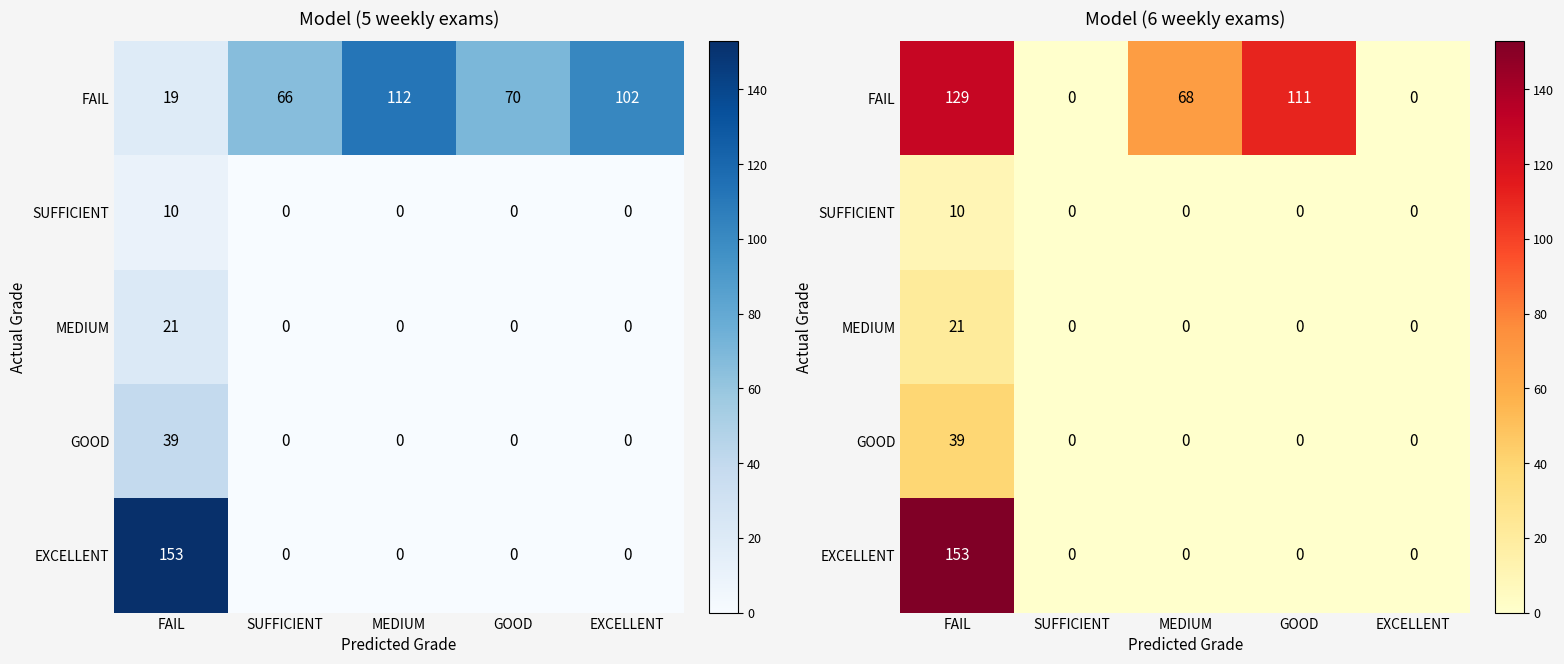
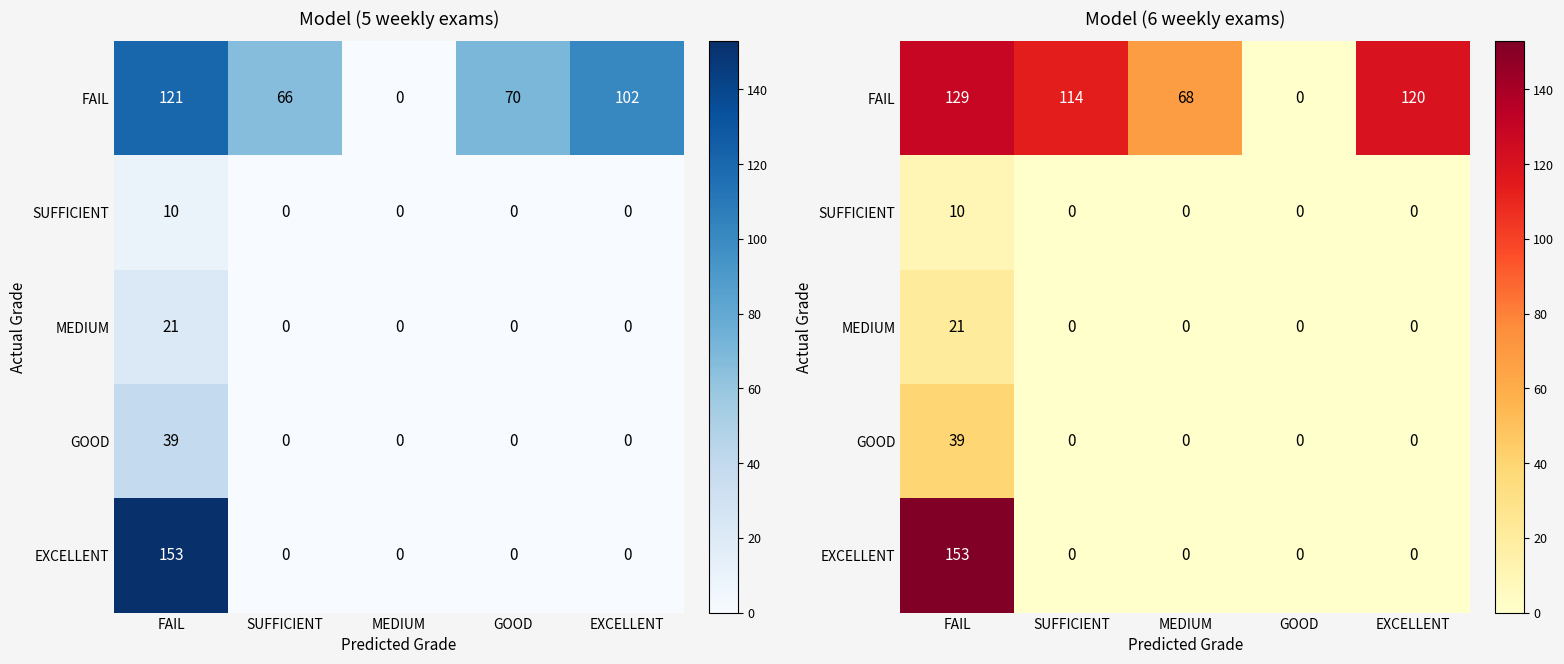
Model (5 weekly exams), FAIL, FAIL: 19 -> 121
Model (5 weekly exams), FAIL, MEDIUM: 112 -> 0
Model (6 weekly exams), FAIL, SUFFICIENT: 0 -> 114
Model (6 weekly exams), FAIL, GOOD: 111 -> 0
Model (6 weekly exams), FAIL, EXCELLENT: 0 -> 120
